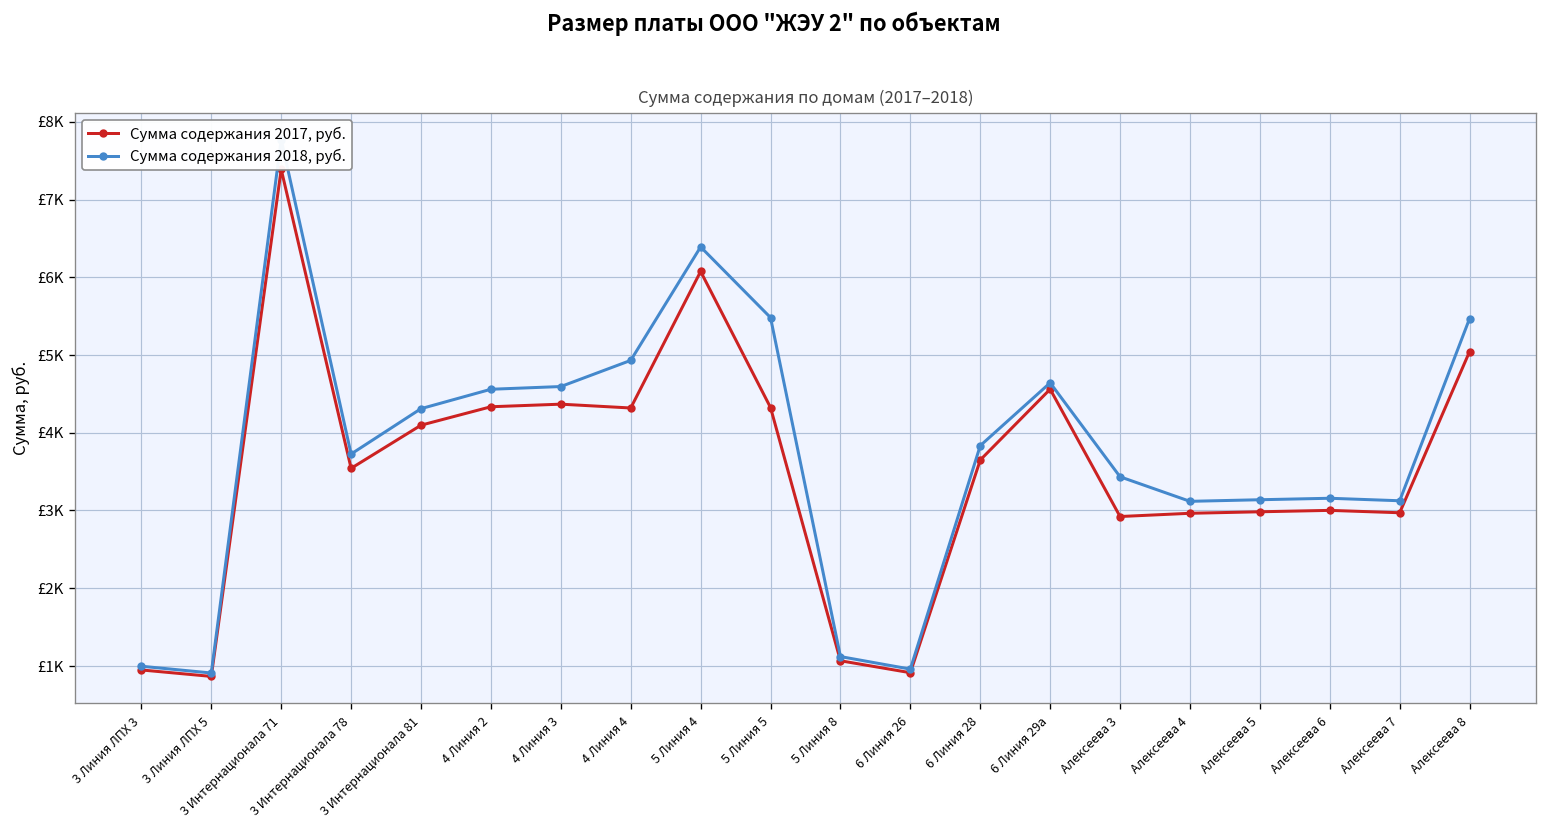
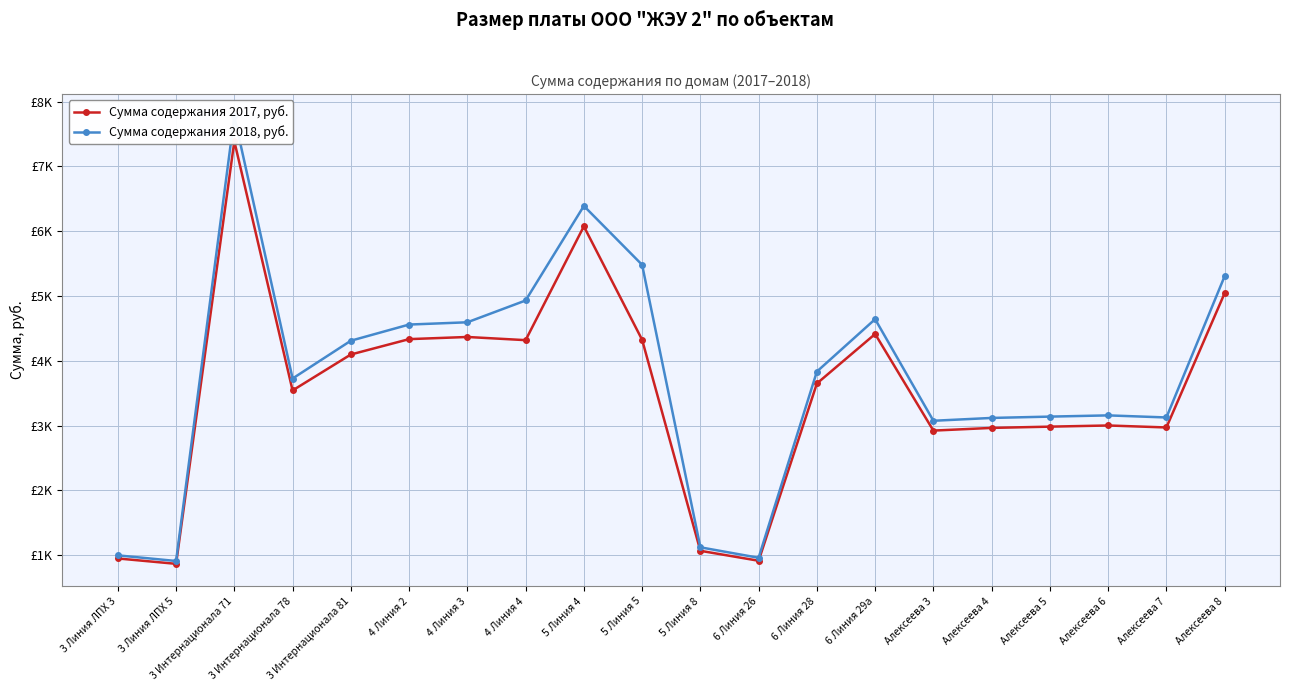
Сумма содержания 2017, руб., 6 Линия 29а: £4600 -> £4400
Сумма содержания 2018, руб., Алексеева 3: £3400 -> £3100
Сумма содержания 2018, руб., Алексеева 8: £5500 -> £5300
